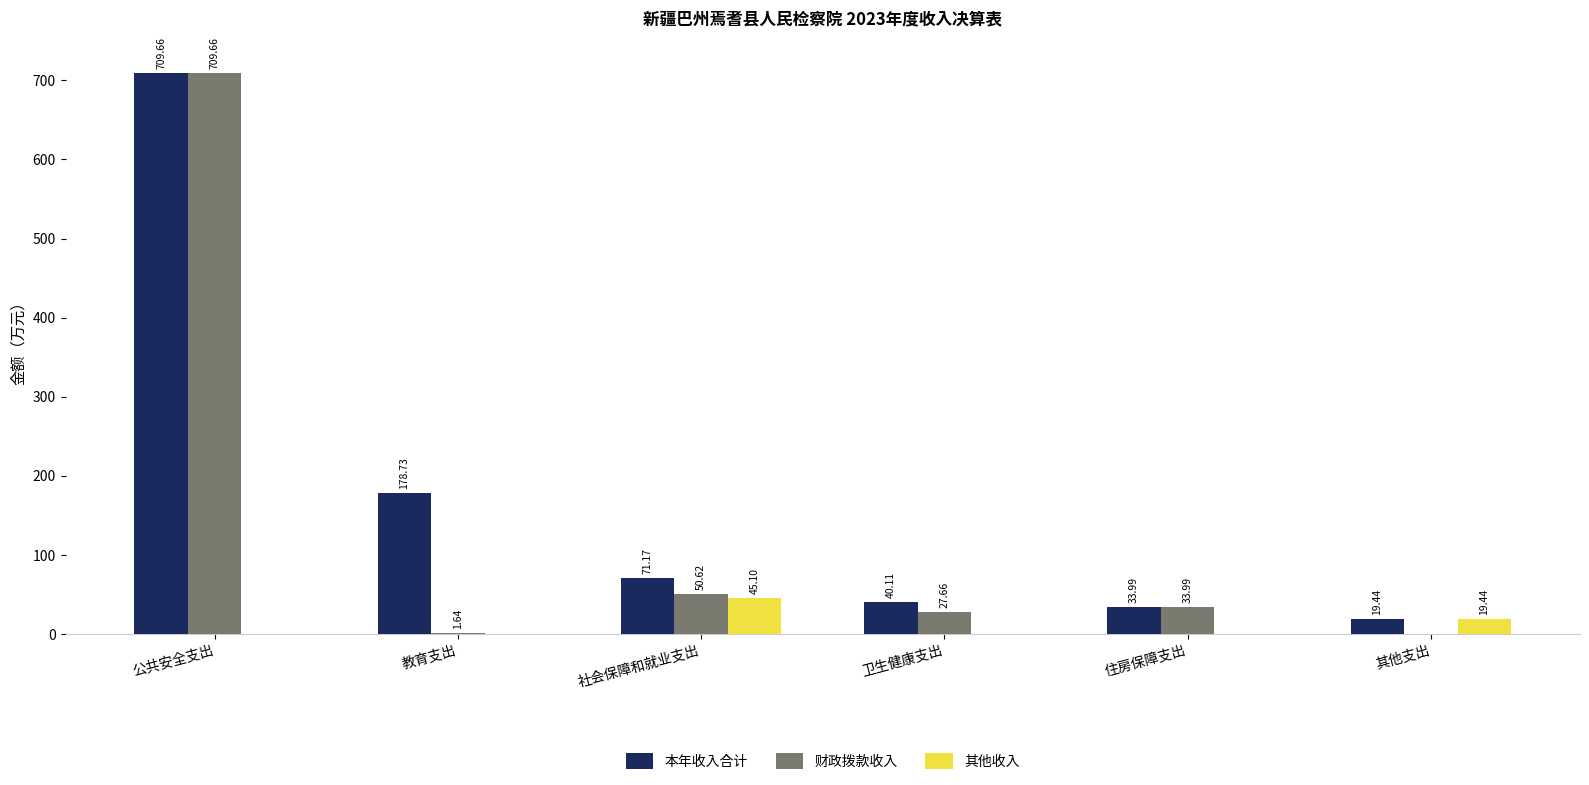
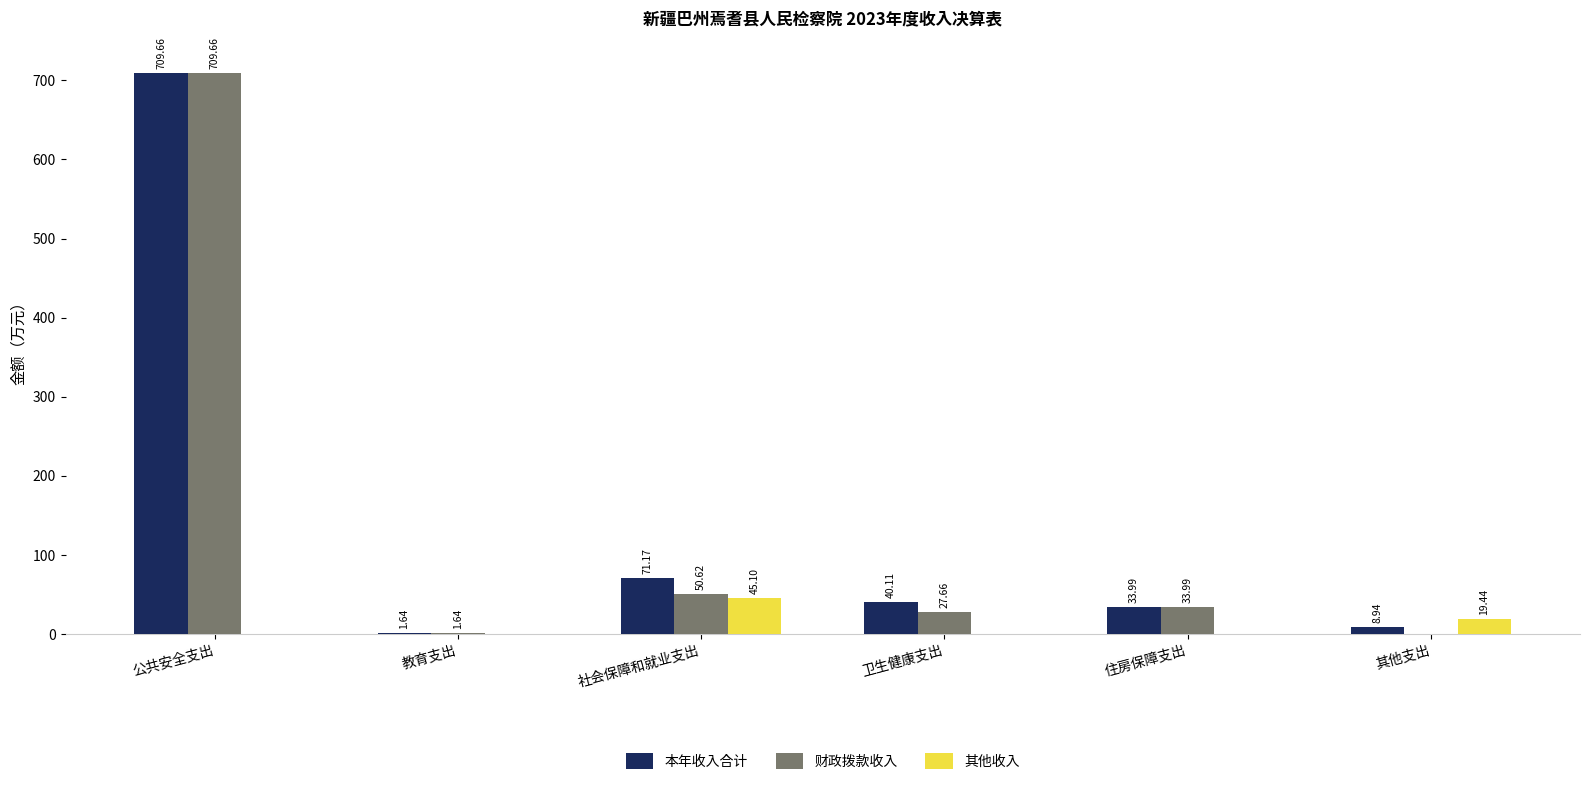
本年收入合计, 教育支出: 178.73 -> 1.64
本年收入合计, 其他支出: 19.44 -> 8.94
